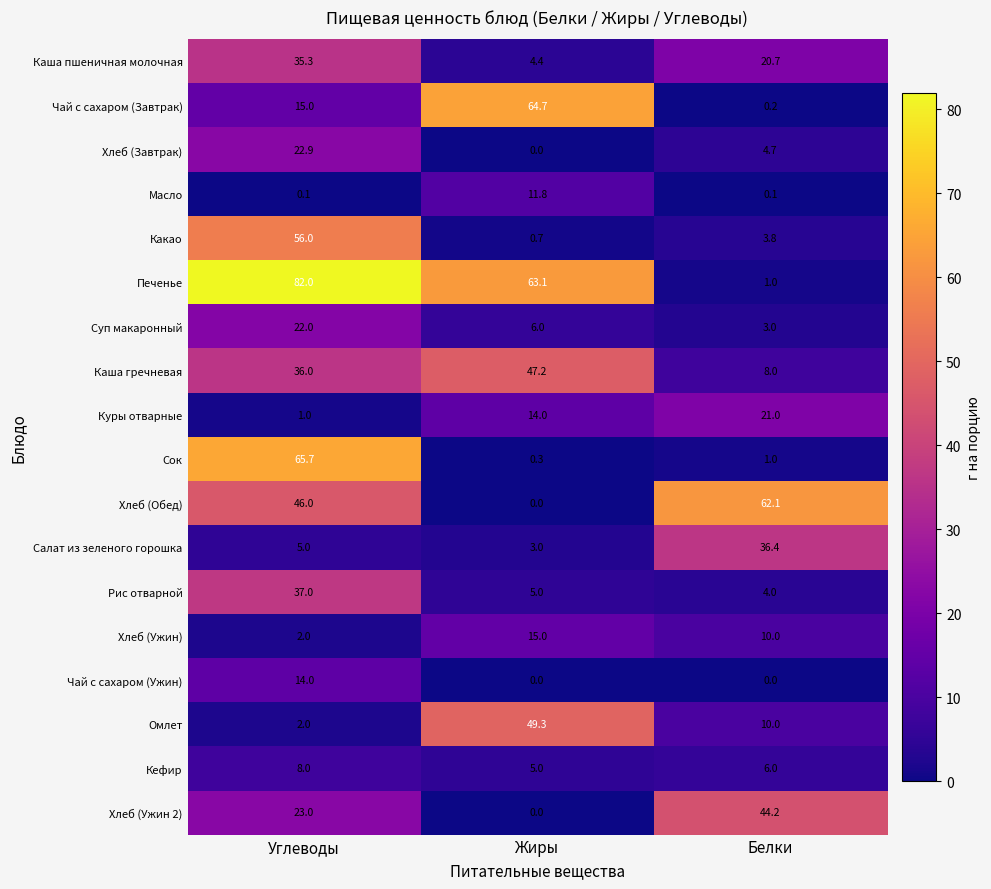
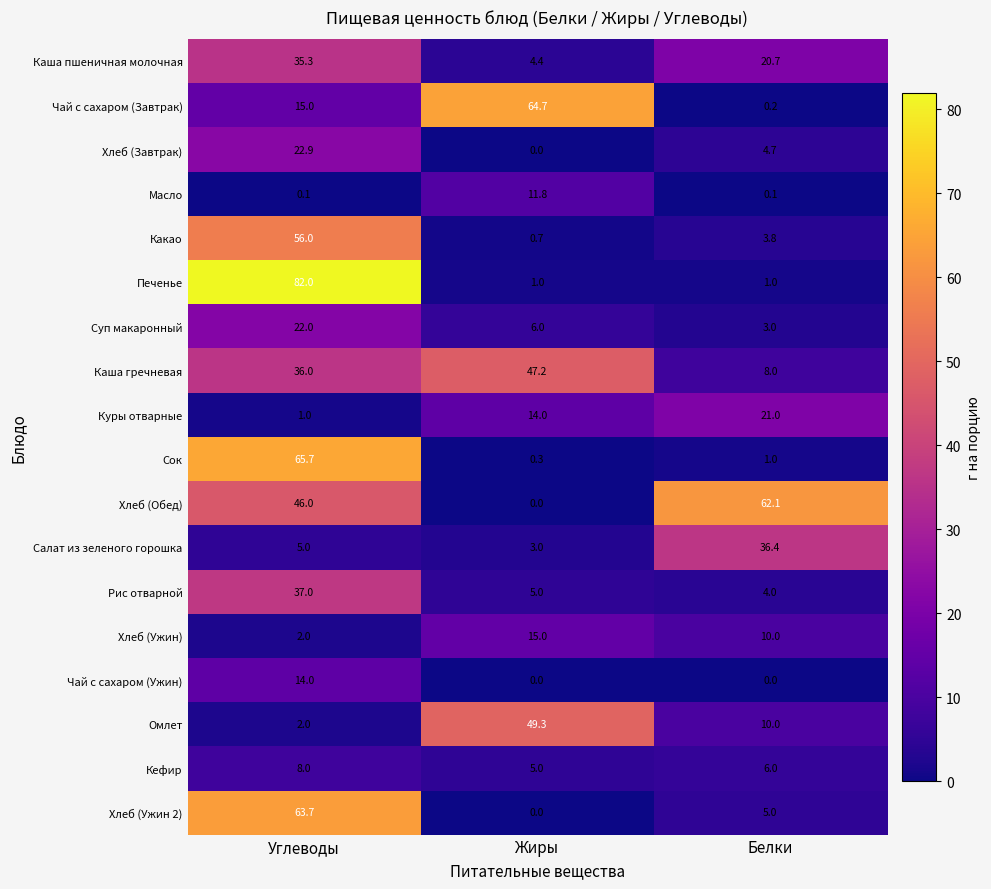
Печенье, Жиры: 63.1 -> 1.0
Хлеб (Ужин 2), Углеводы: 23.0 -> 63.7
Хлеб (Ужин 2), Белки: 44.2 -> 5.0
